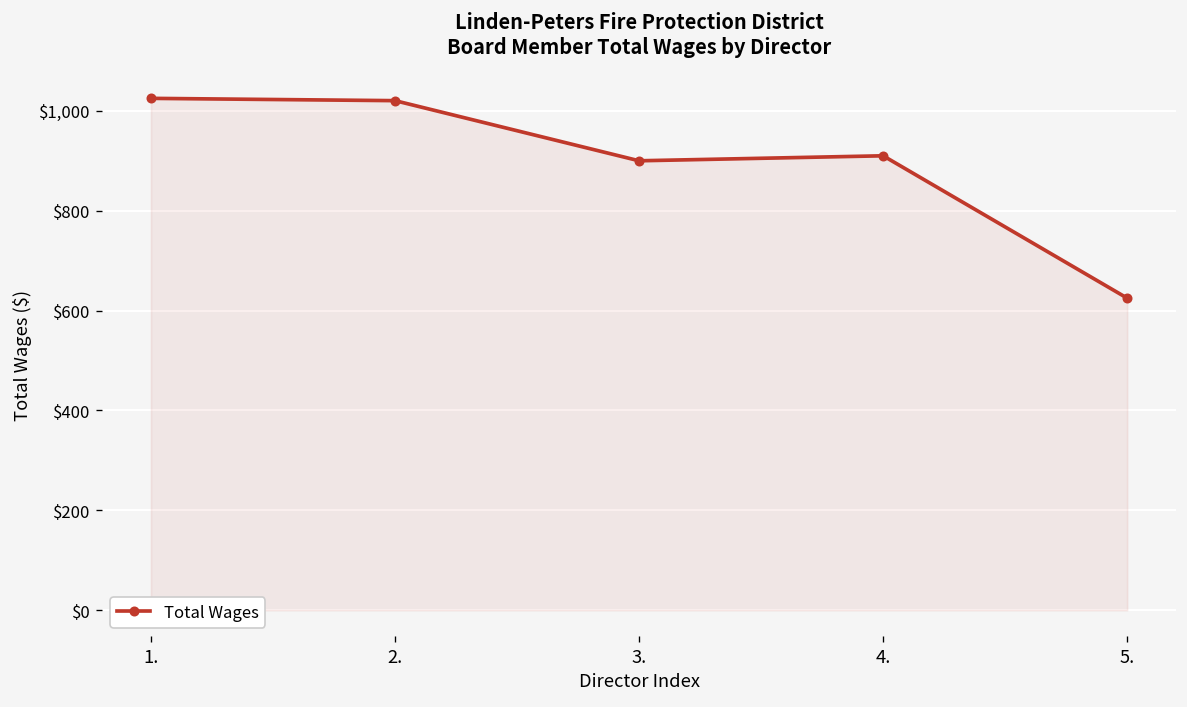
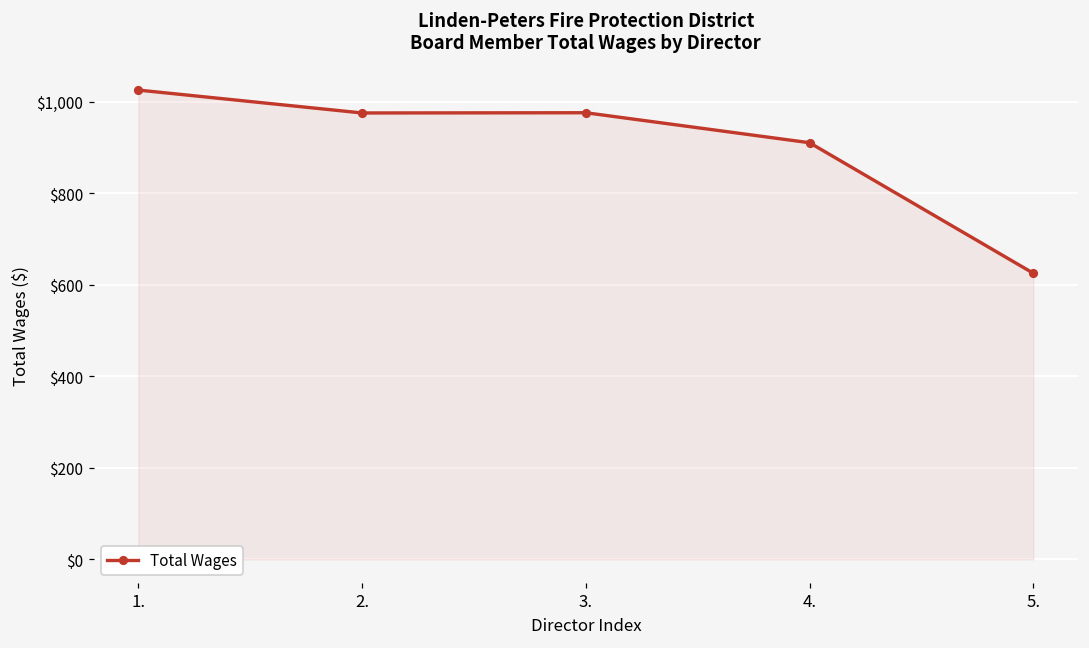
2.: $1,020 -> $980
3.: $900 -> $980
